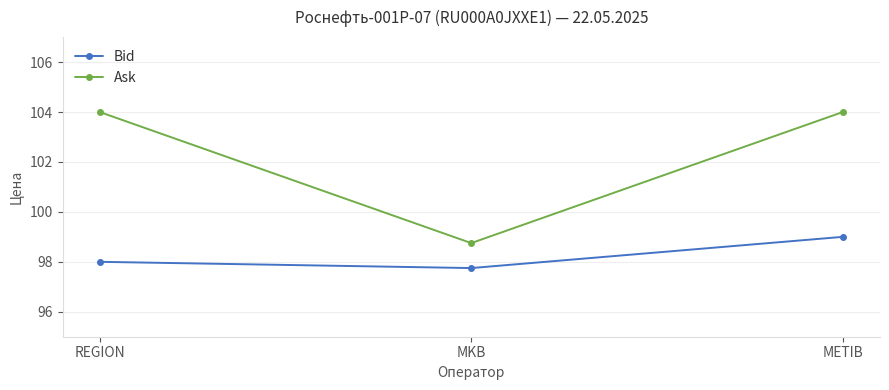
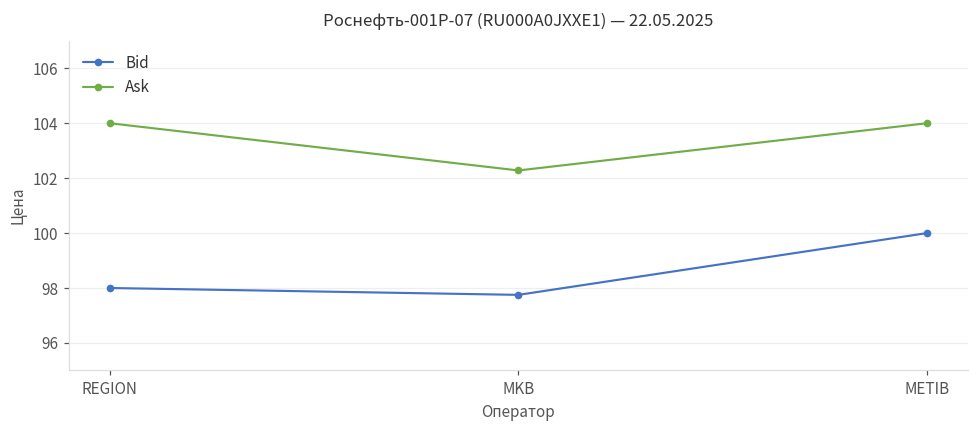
Ask, MKB: 98.8 -> 102.3
Bid, METIB: 99 -> 100
